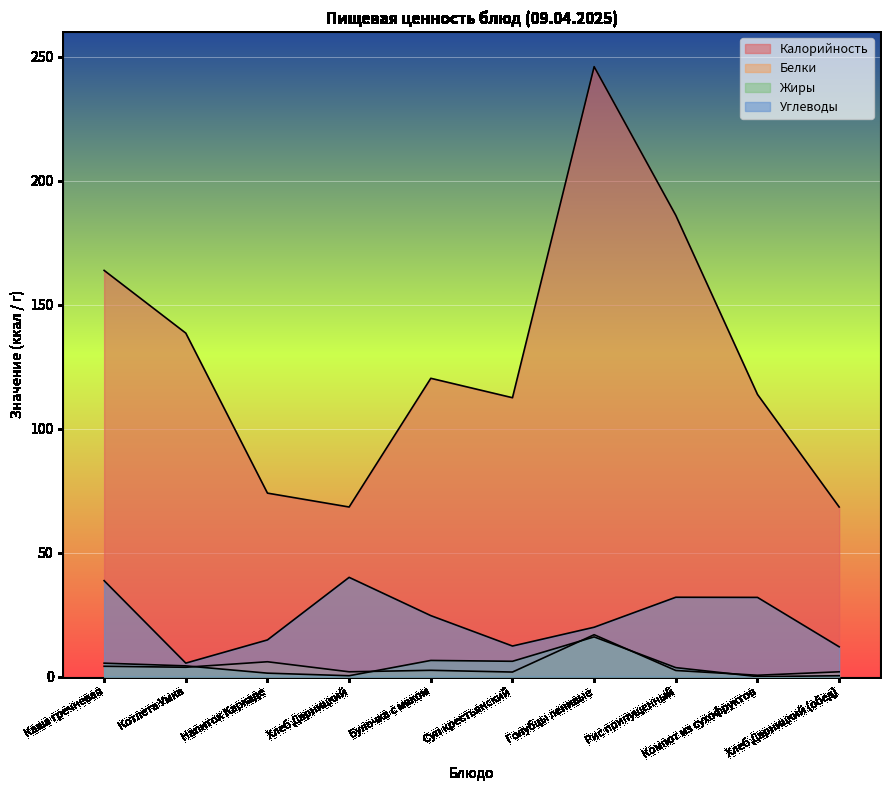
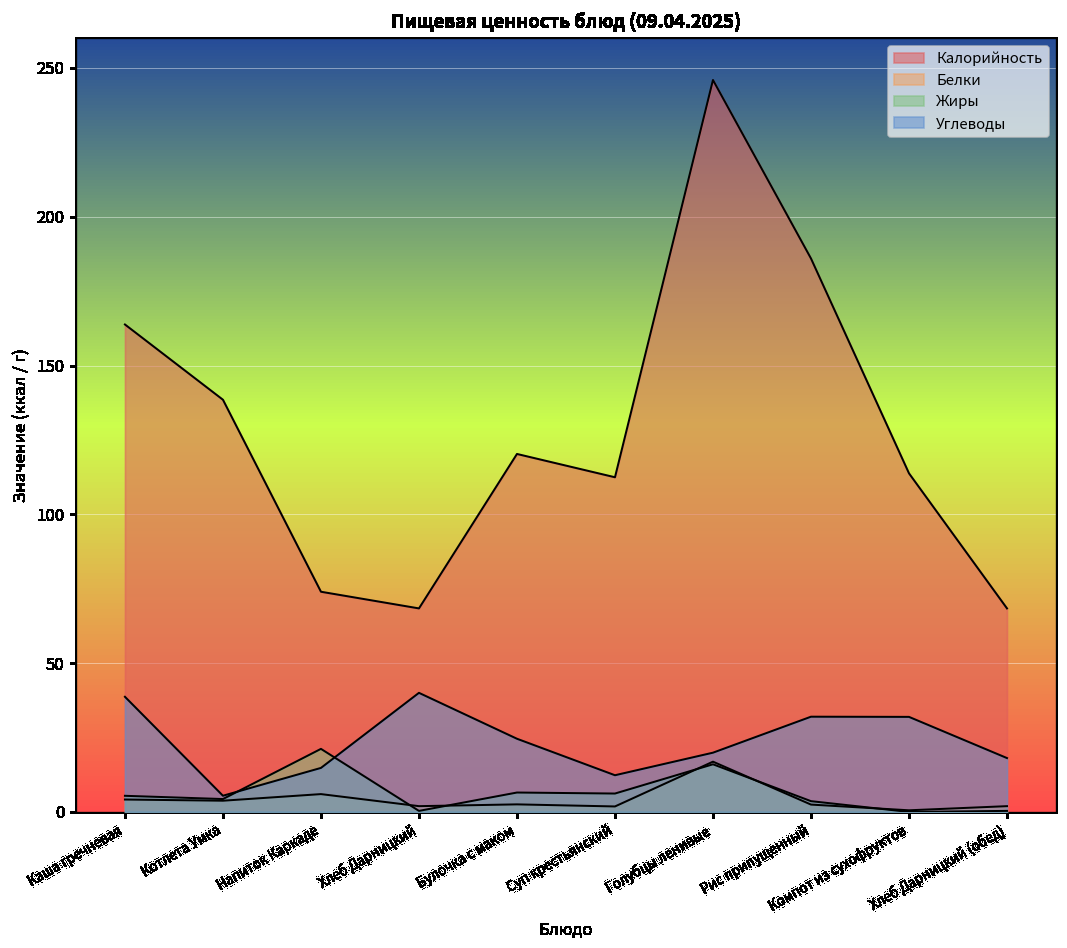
Жиры, Напиток Каркаде: 1 -> 21
Углеводы, Хлеб Дарницкий (обед): 12 -> 18
